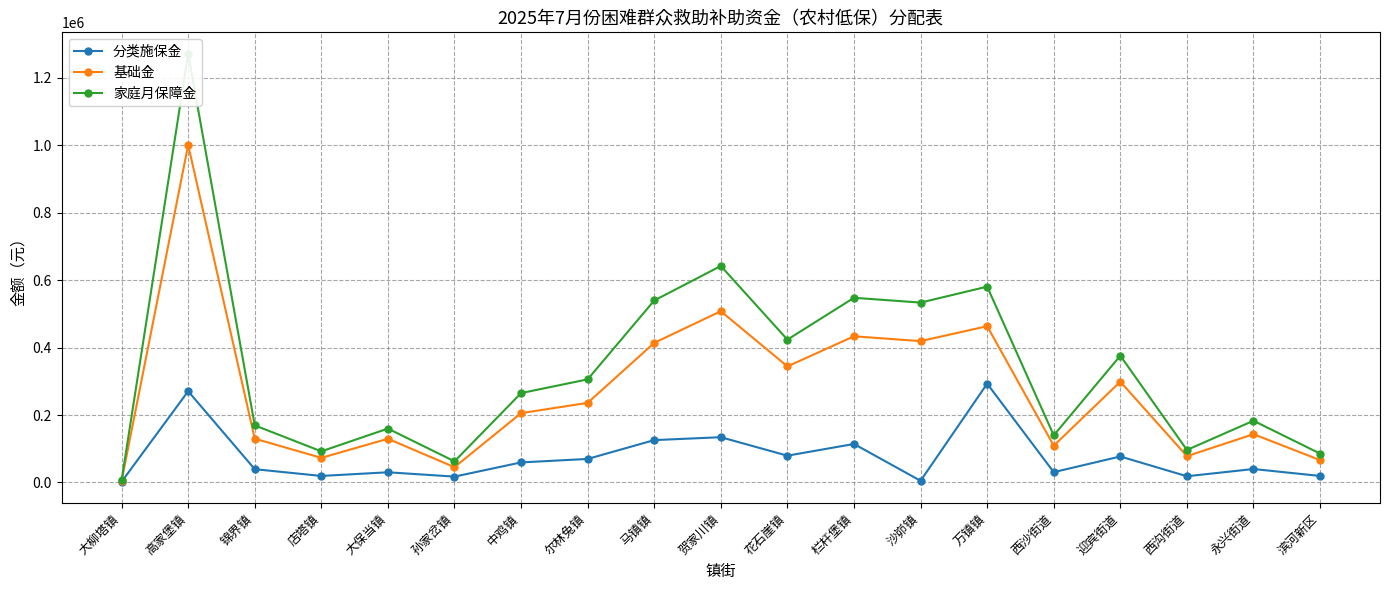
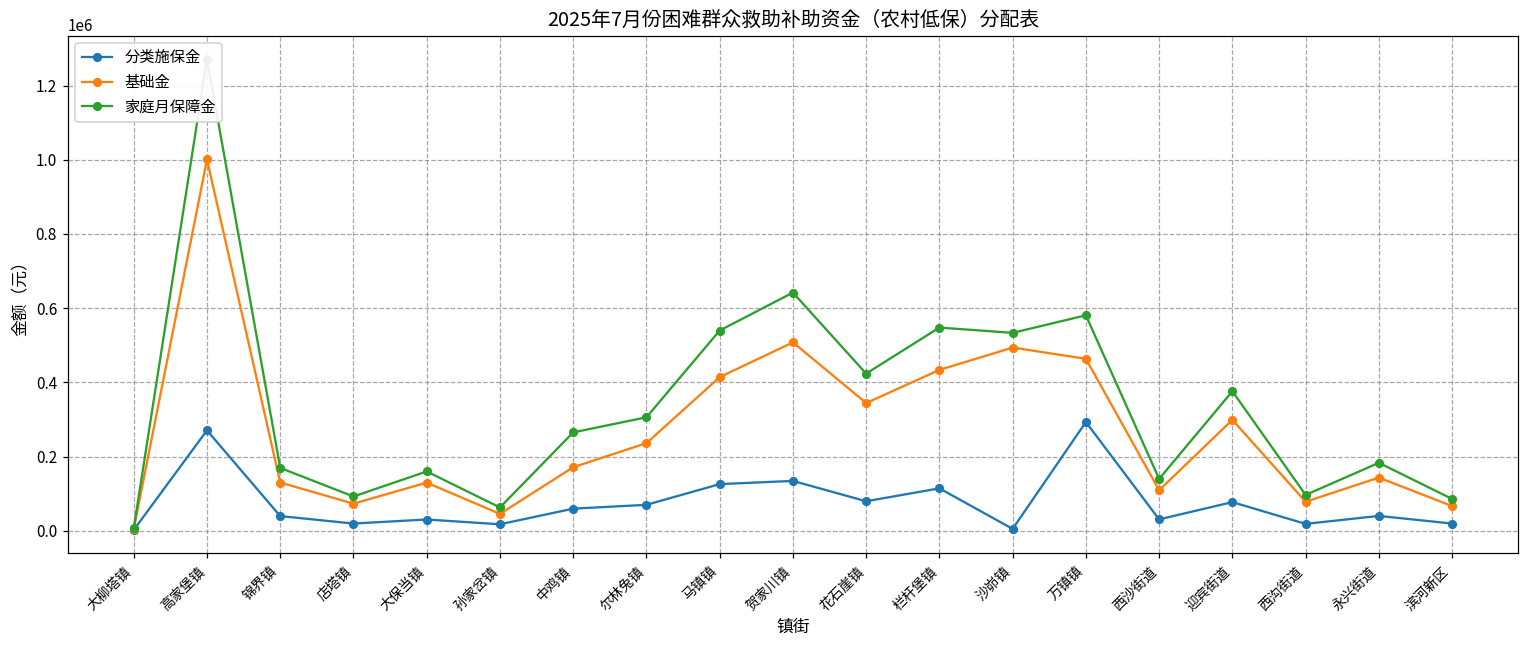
基础金, 中鸡镇: 210000 -> 170000
基础金, 沙峁镇: 420000 -> 490000
